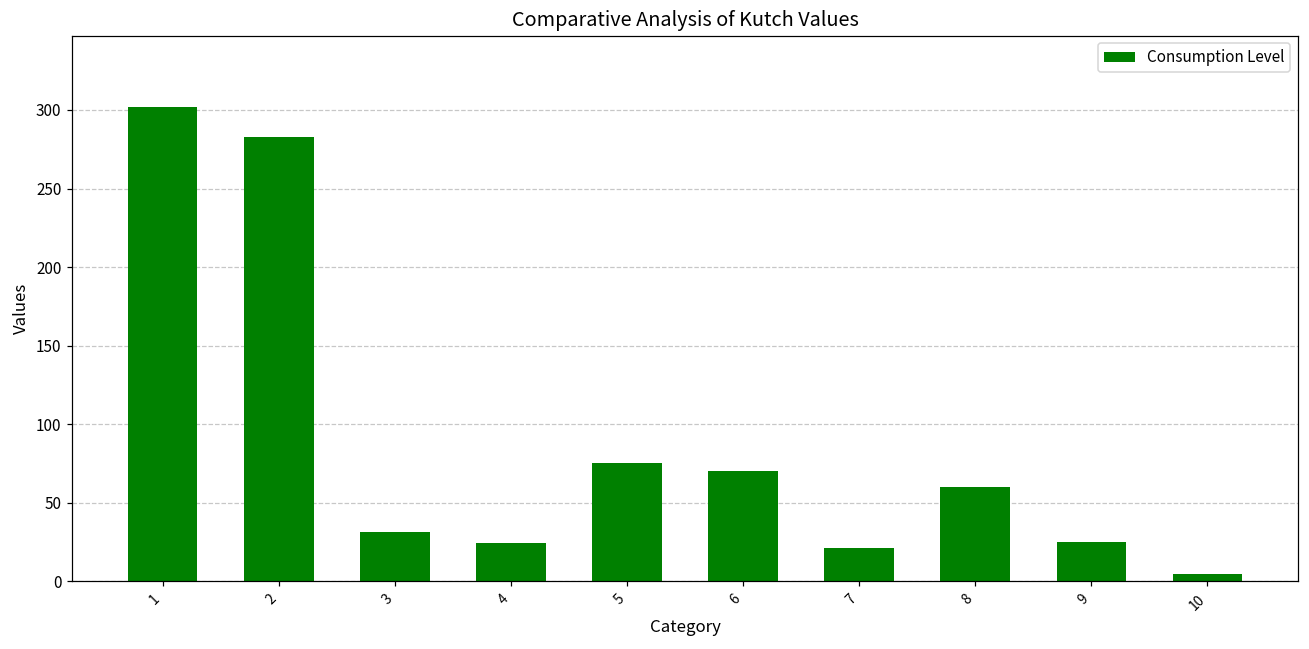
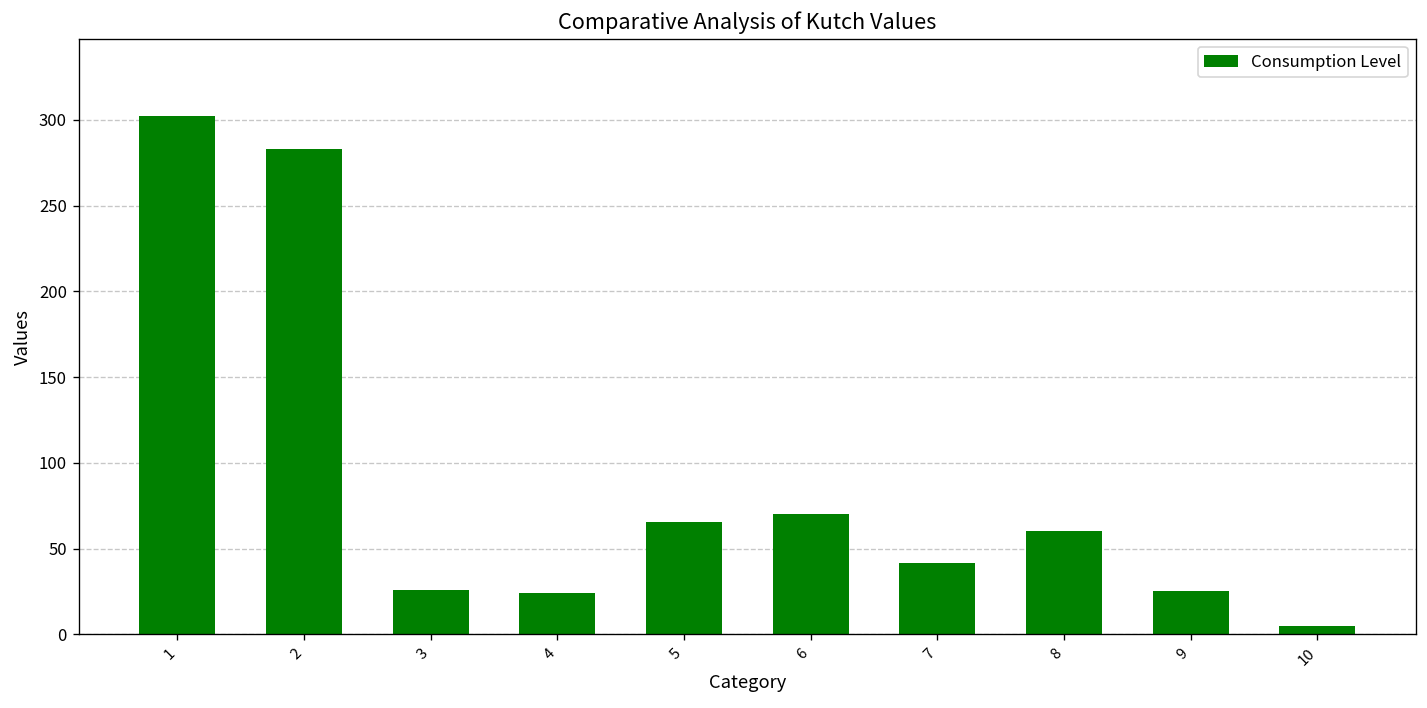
3: 32 -> 26
5: 76 -> 65
7: 22 -> 42
